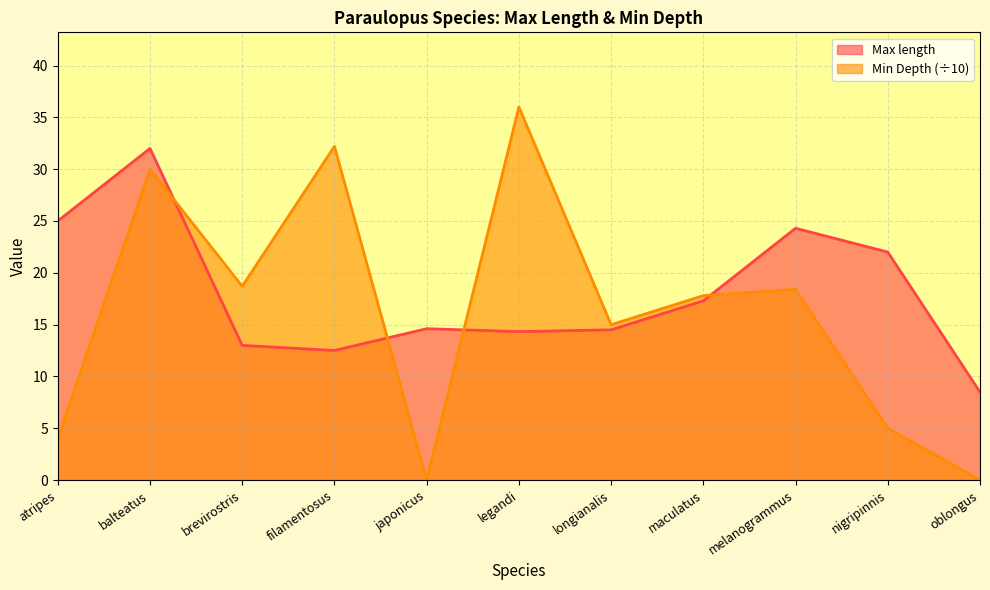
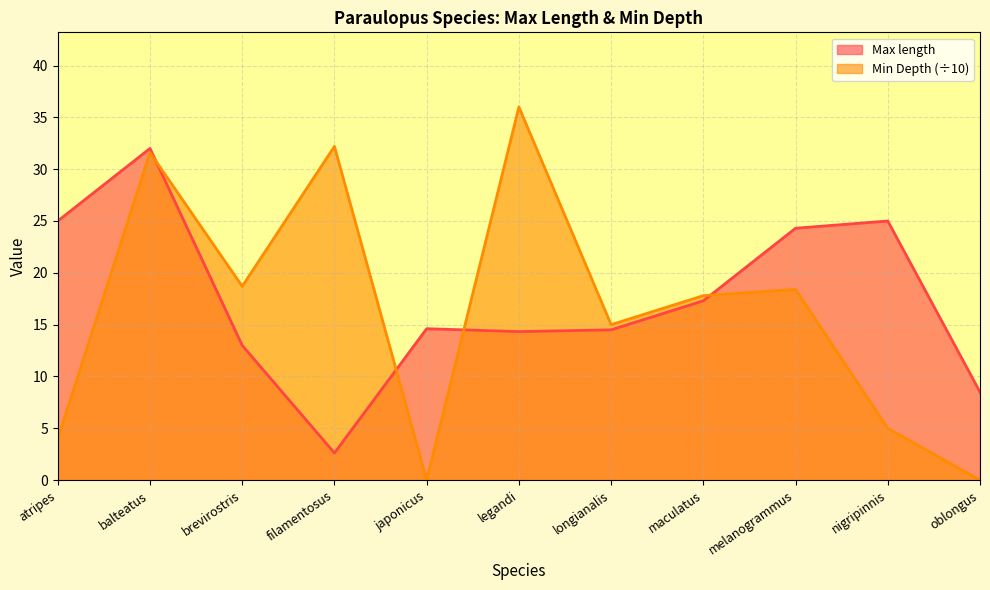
Min Depth (÷10), balteatus: 30.0 -> 31.6
Max length, filamentosus: 12.5 -> 2.6
Max length, nigripinnis: 22 -> 25
